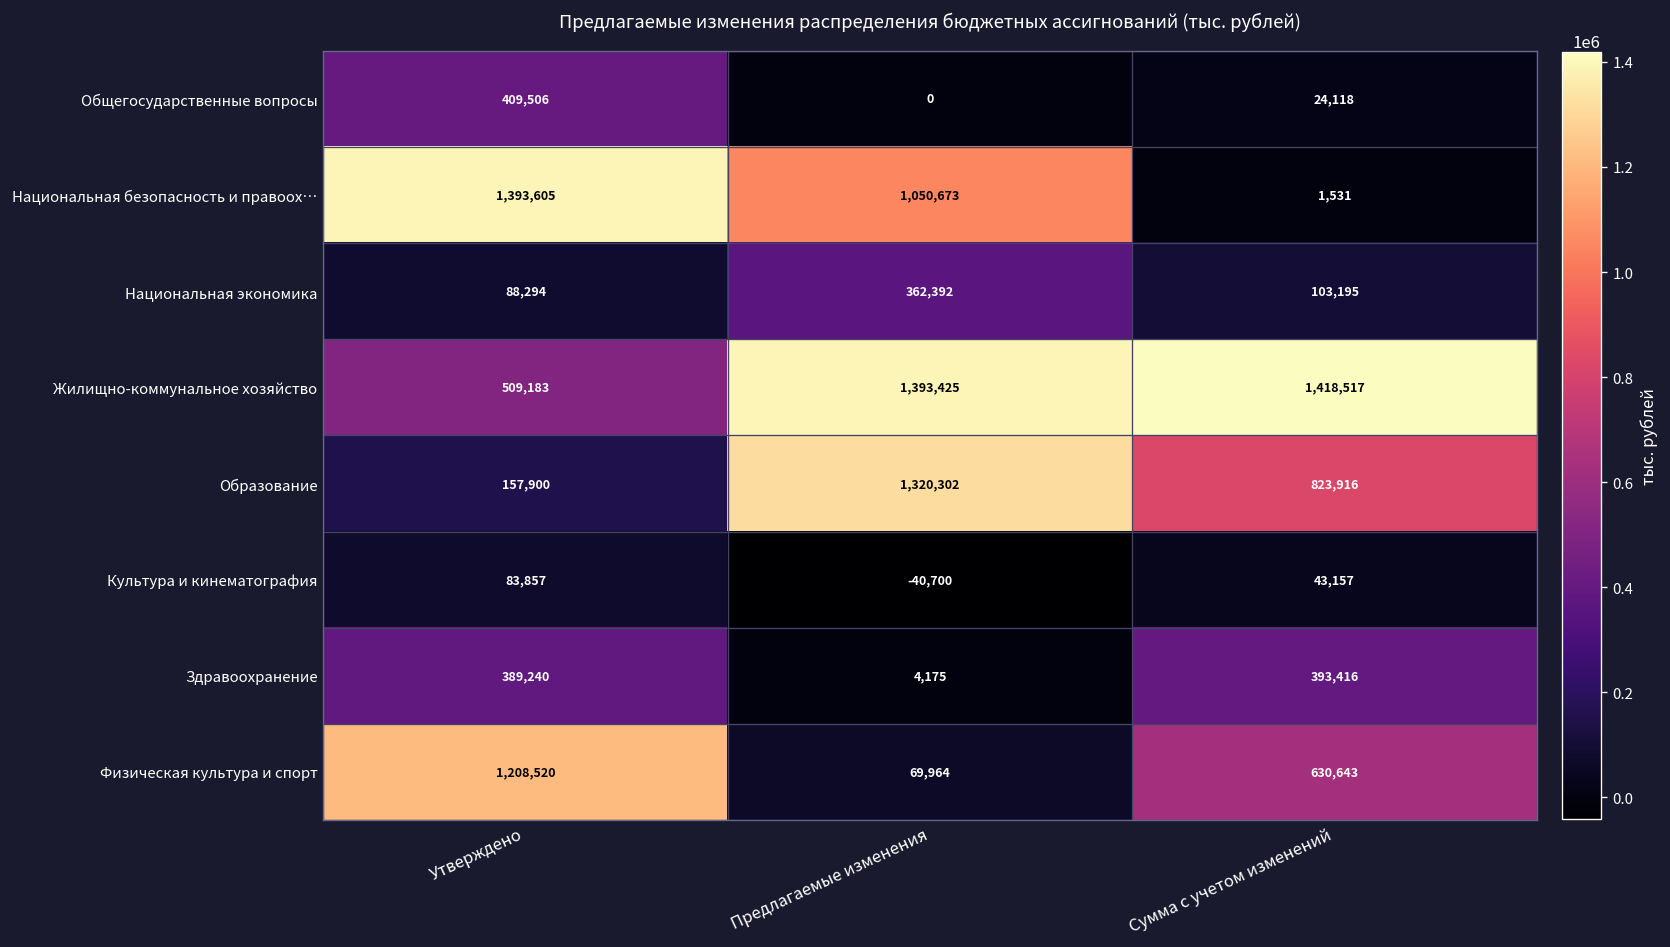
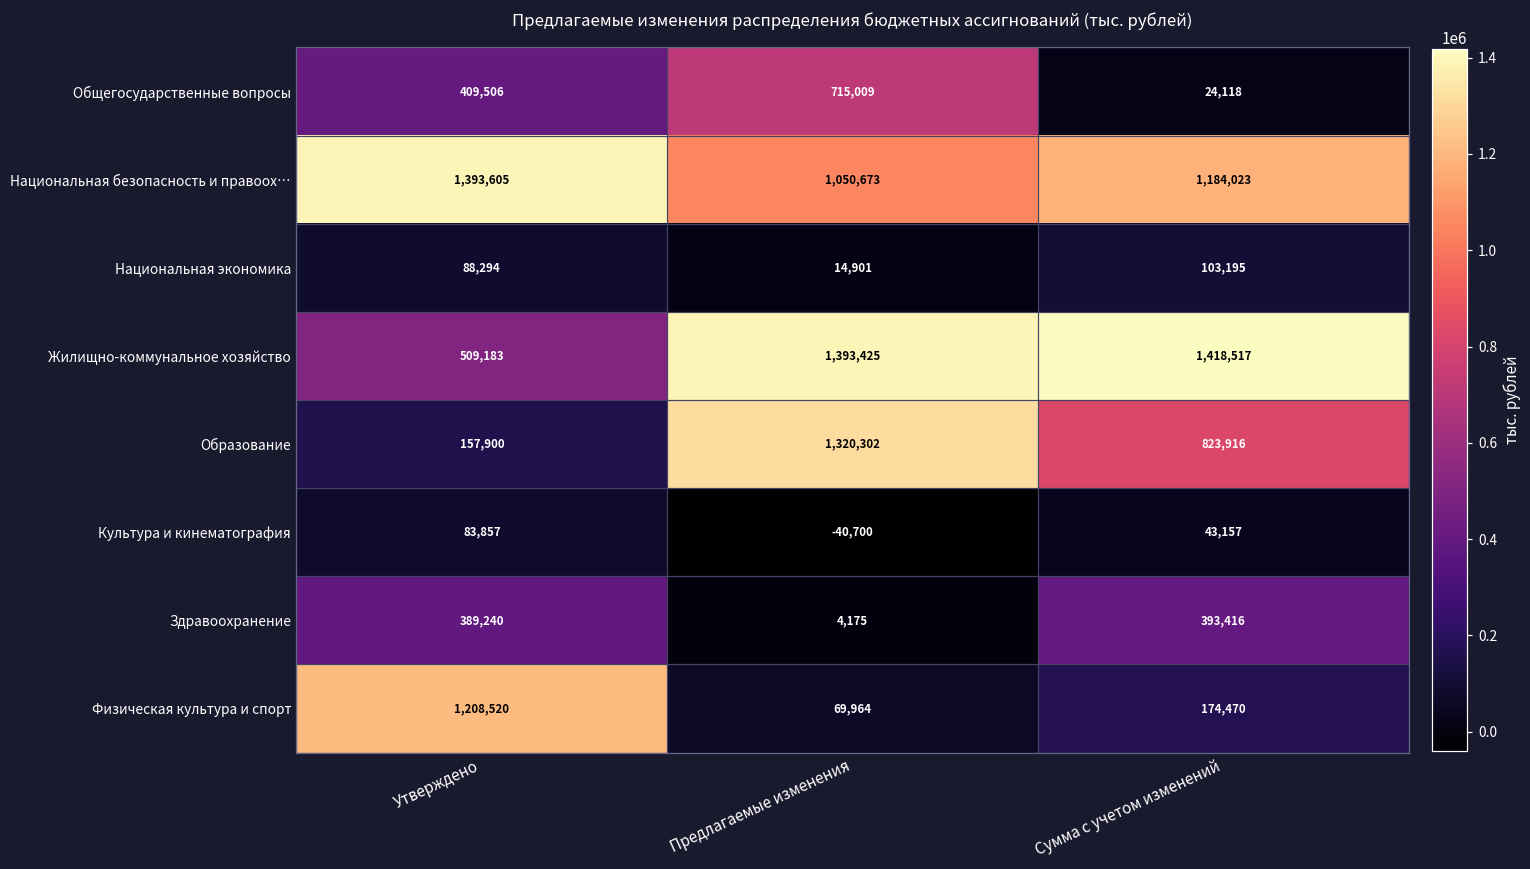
Общегосударственные вопросы, Предлагаемые изменения: 0 -> 715,009
Национальная безопасность и правоох…, Сумма с учетом изменений: 1,531 -> 1,184,023
Национальная экономика, Предлагаемые изменения: 362,392 -> 14,901
Физическая культура и спорт, Сумма с учетом изменений: 630,643 -> 174,470
